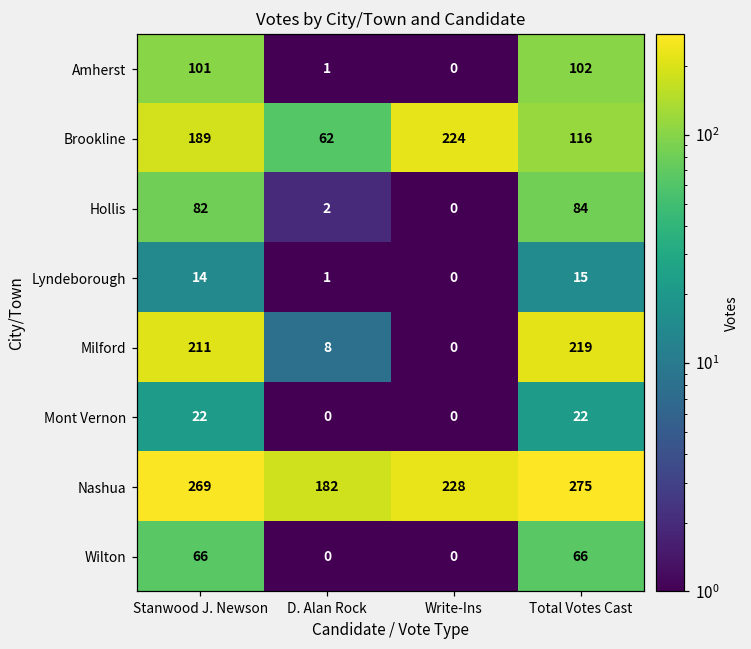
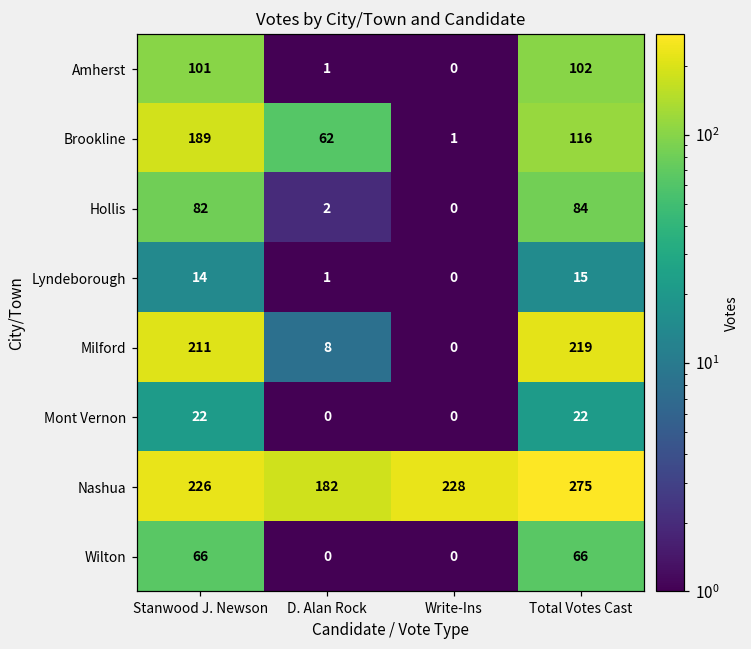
Brookline, Write-Ins: 224 -> 1
Nashua, Stanwood J. Newson: 269 -> 226
